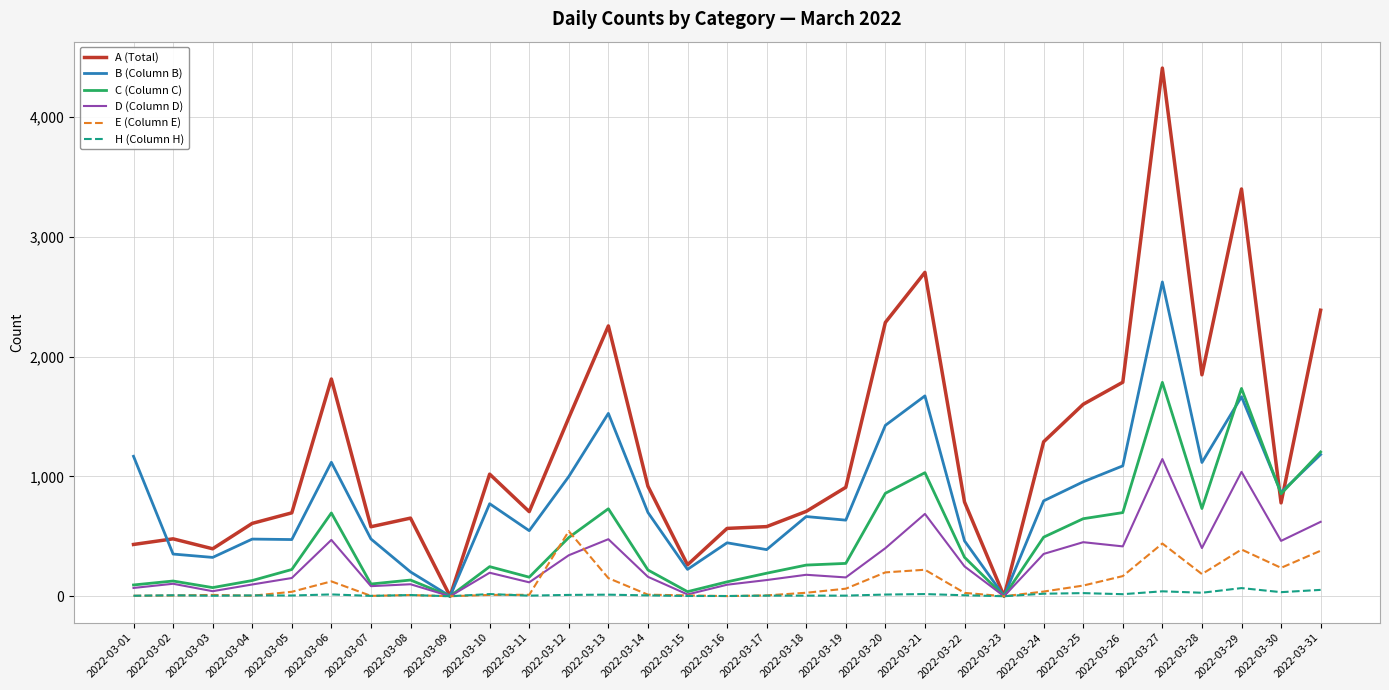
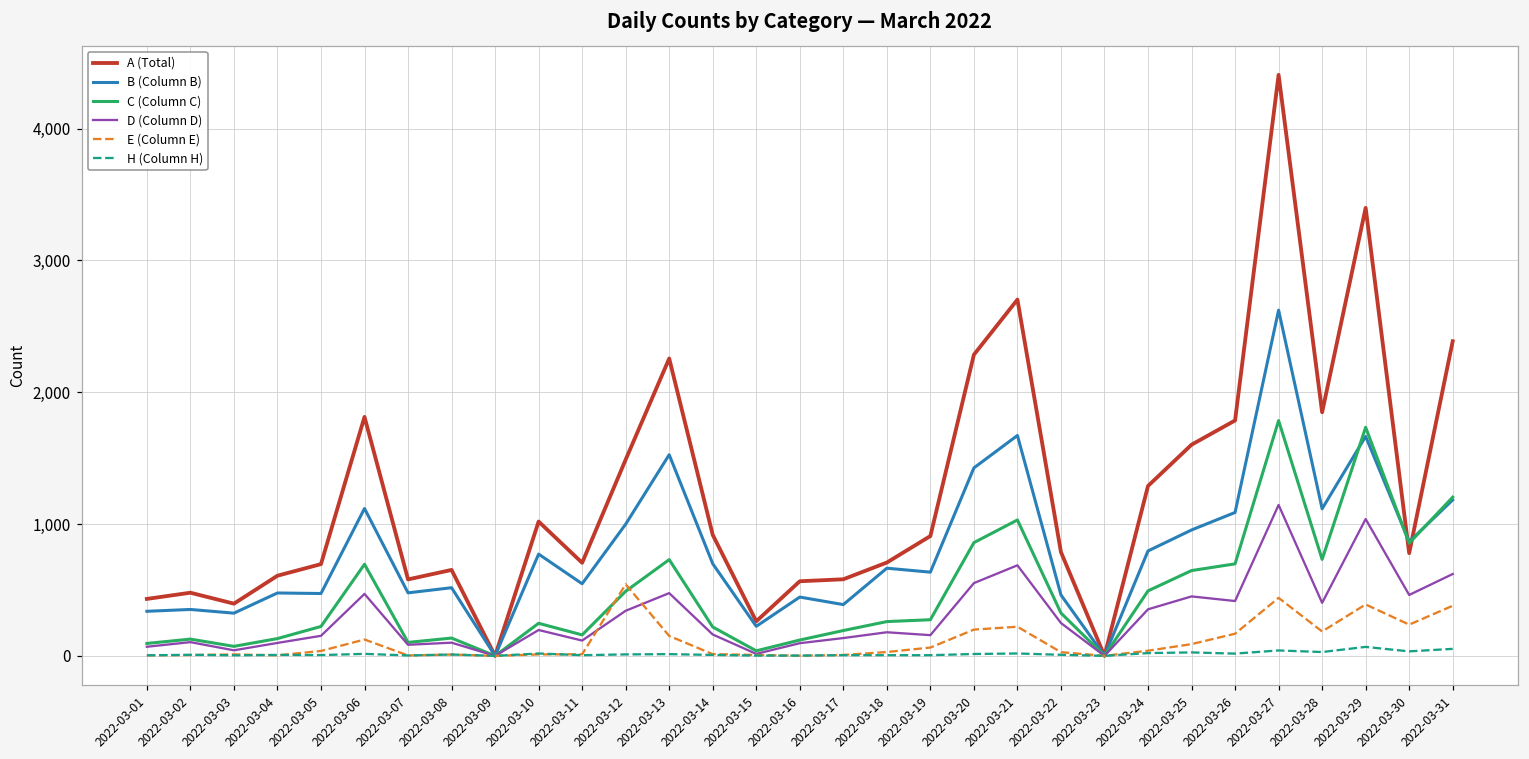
B (Column B), 2022-03-01: 1,170 -> 340
B (Column B), 2022-03-08: 200 -> 520
D (Column D), 2022-03-20: 400 -> 550
